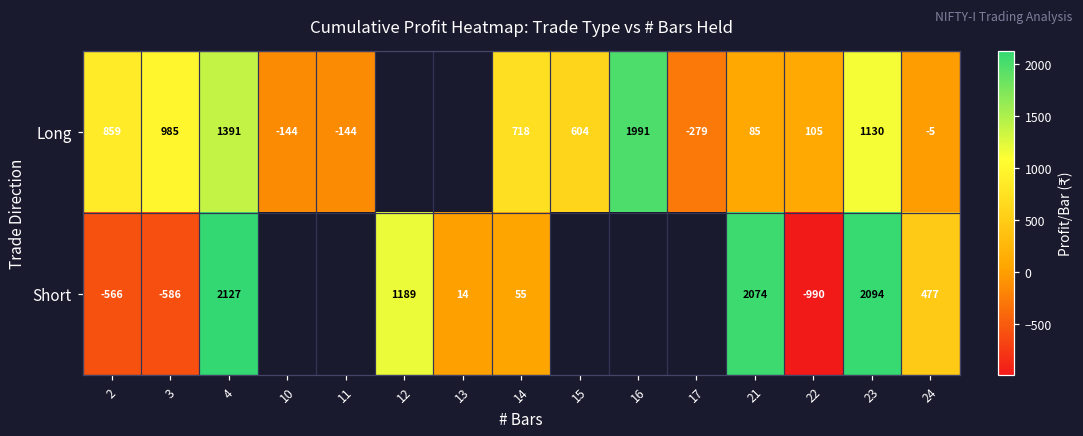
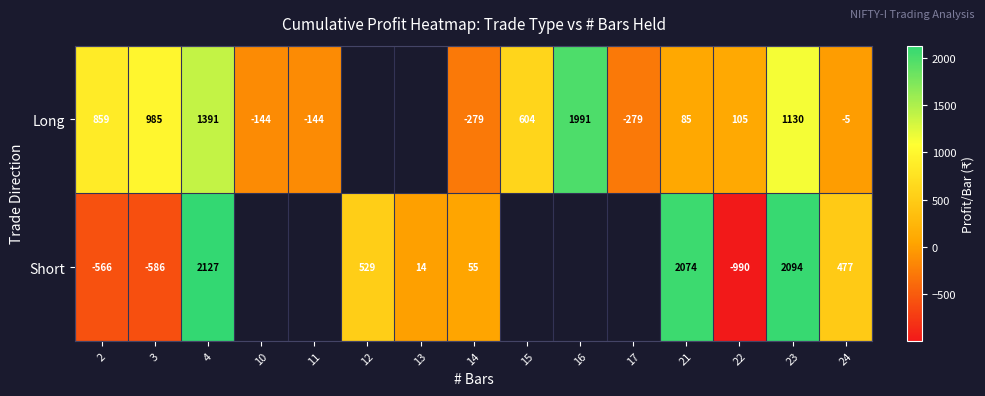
Long, 14: 718 -> -279
Short, 12: 1189 -> 529
